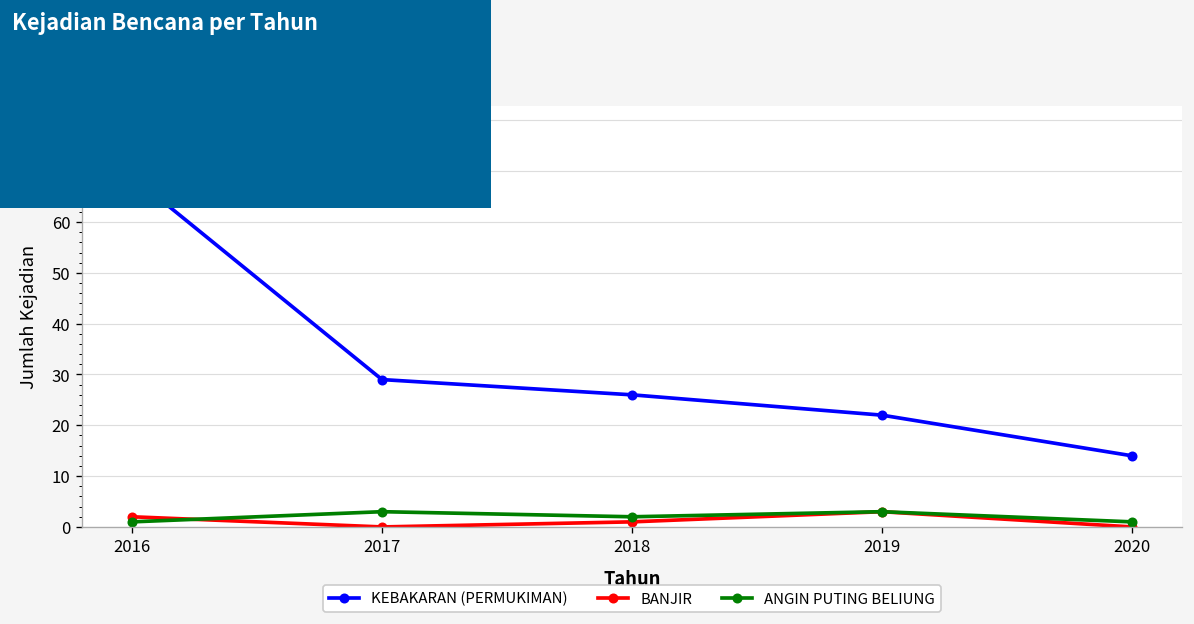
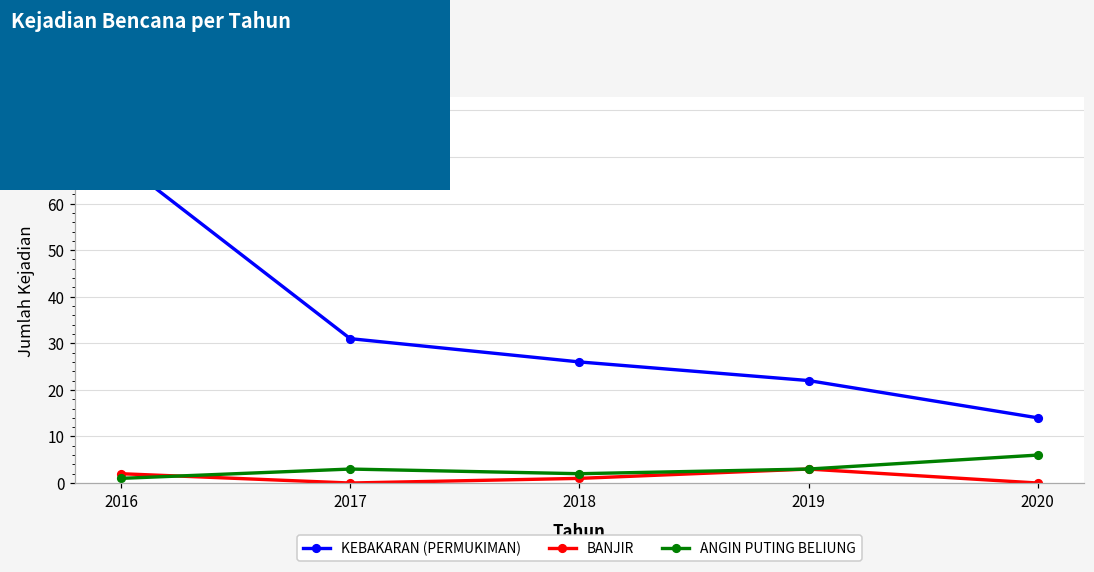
KEBAKARAN (PERMUKIMAN), 2017: 29 -> 31
ANGIN PUTING BELIUNG, 2020: 1 -> 6
